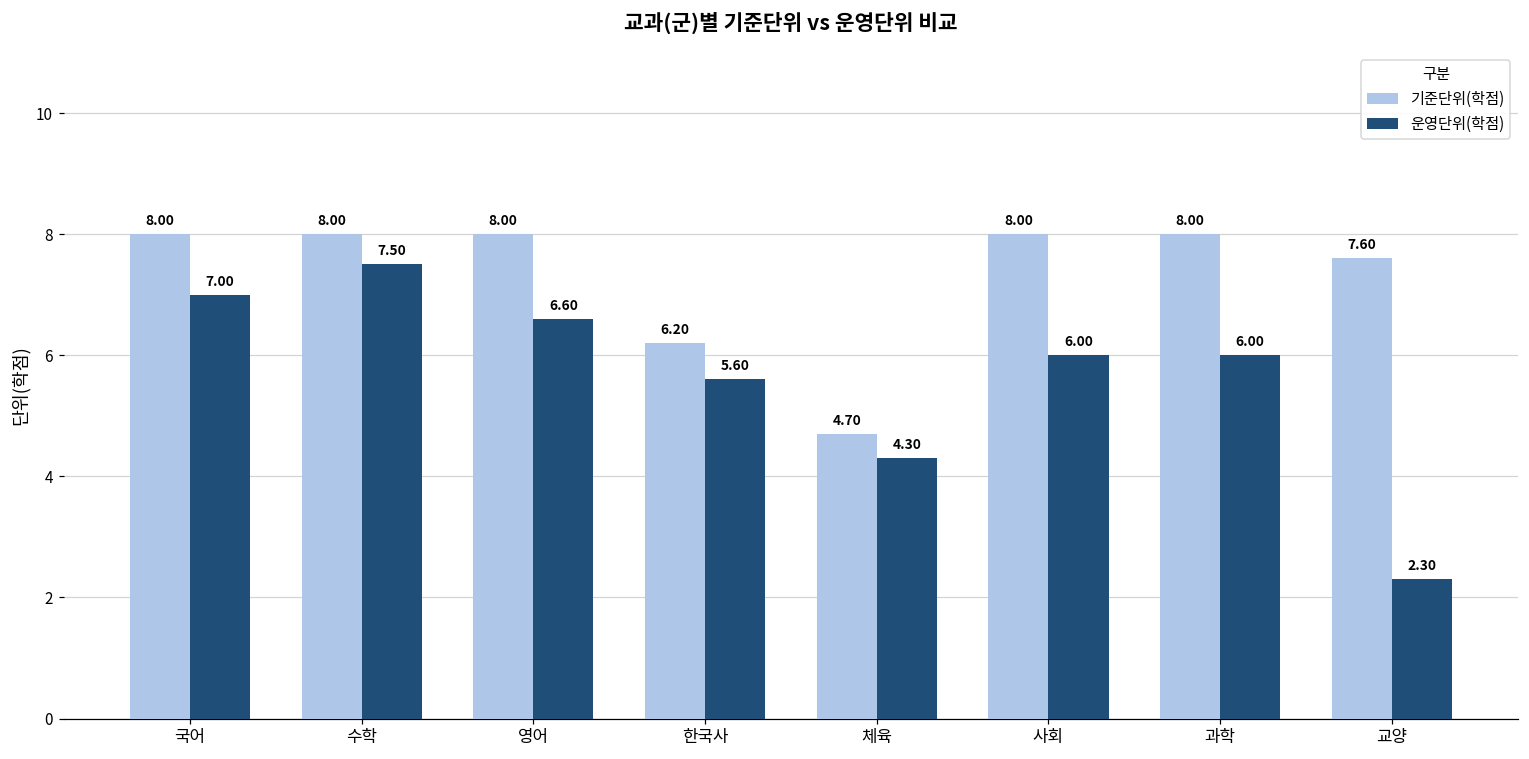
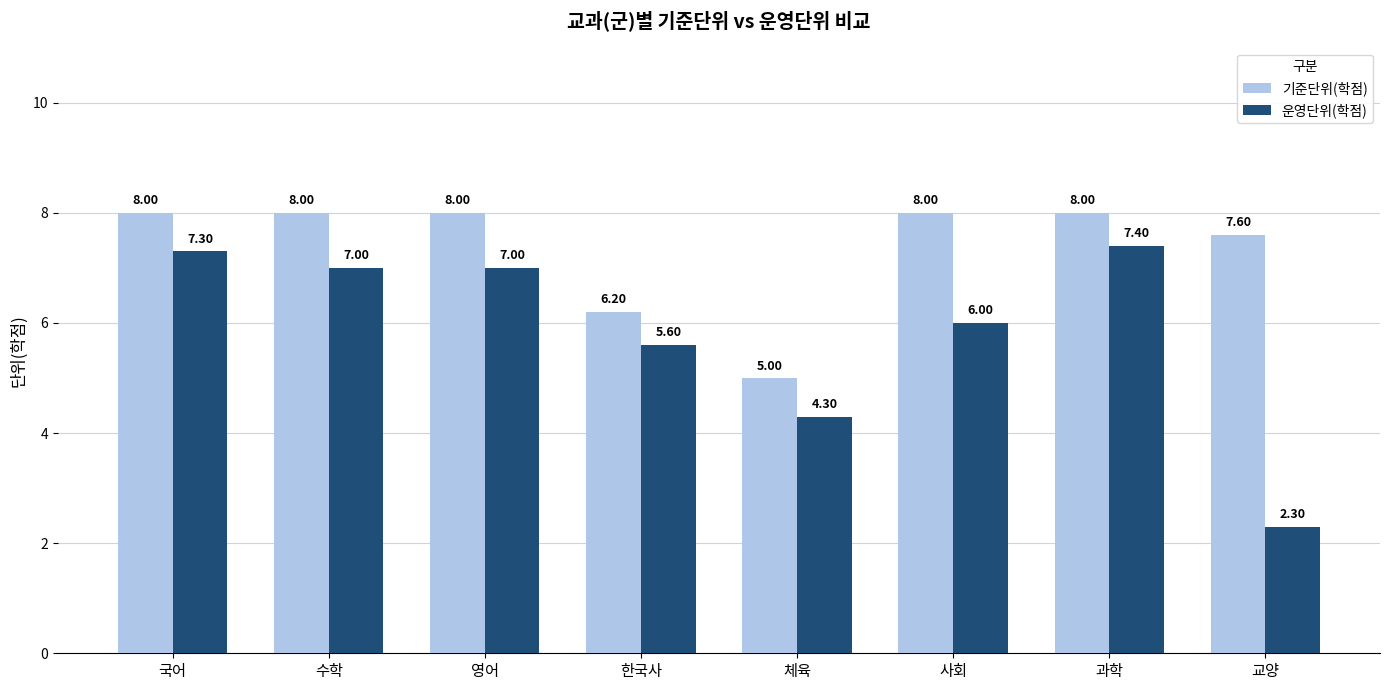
운영단위(학점), 국어: 7.00 -> 7.30
운영단위(학점), 수학: 7.50 -> 7.00
운영단위(학점), 영어: 6.60 -> 7.00
기준단위(학점), 체육: 4.70 -> 5.00
운영단위(학점), 과학: 6.00 -> 7.40
